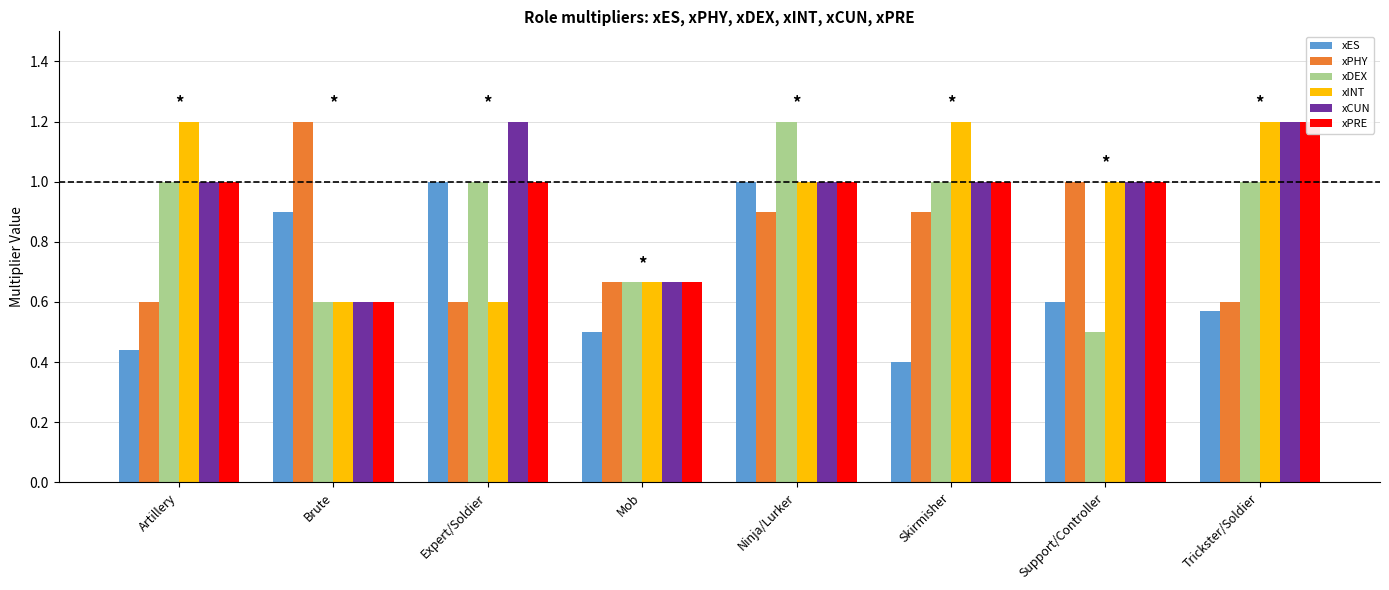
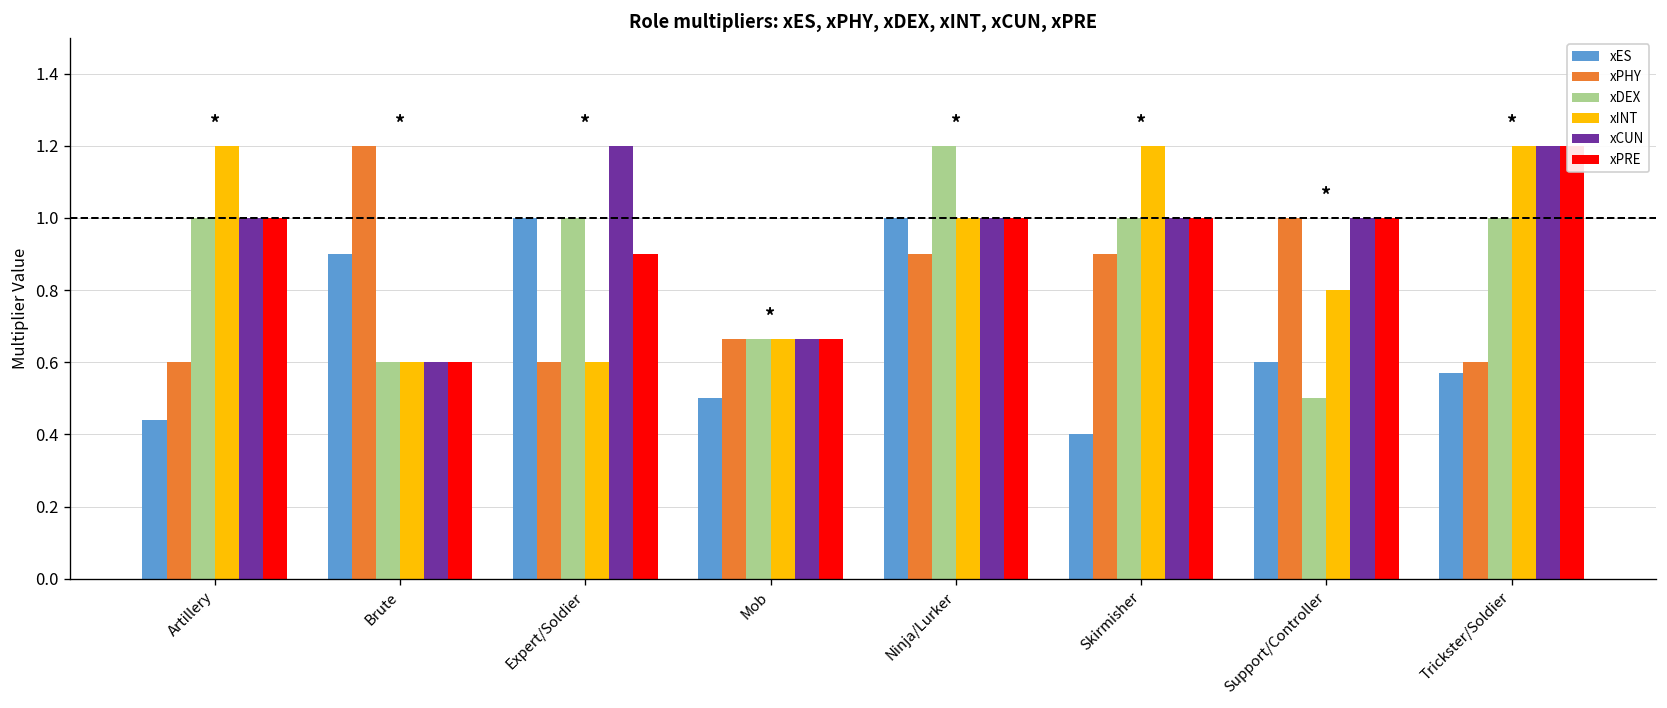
xPRE, Expert/Soldier: 1.0 -> 0.9
xINT, Support/Controller: 1.0 -> 0.8
